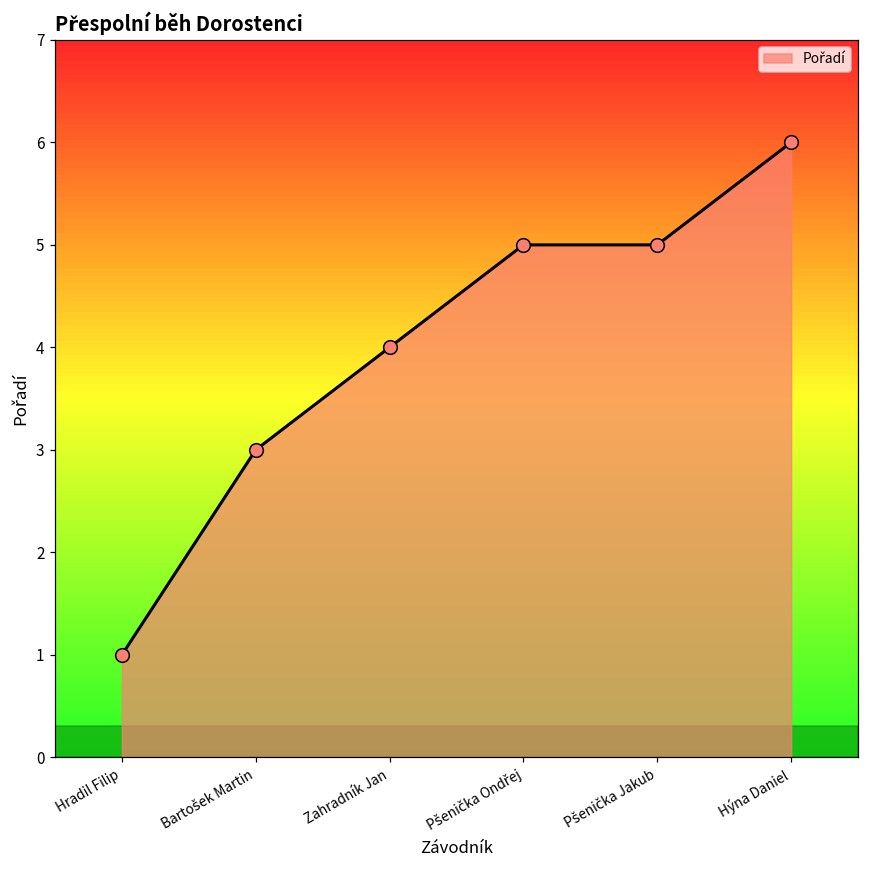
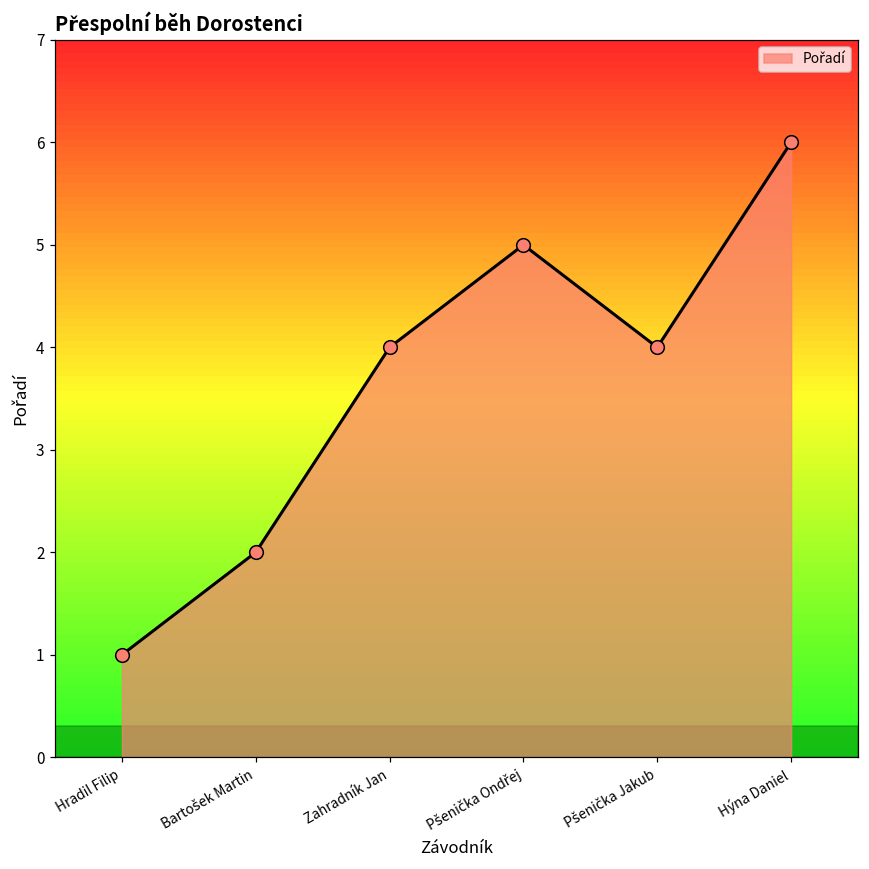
Bartošek Martin: 3 -> 2
Pšenička Jakub: 5 -> 4
